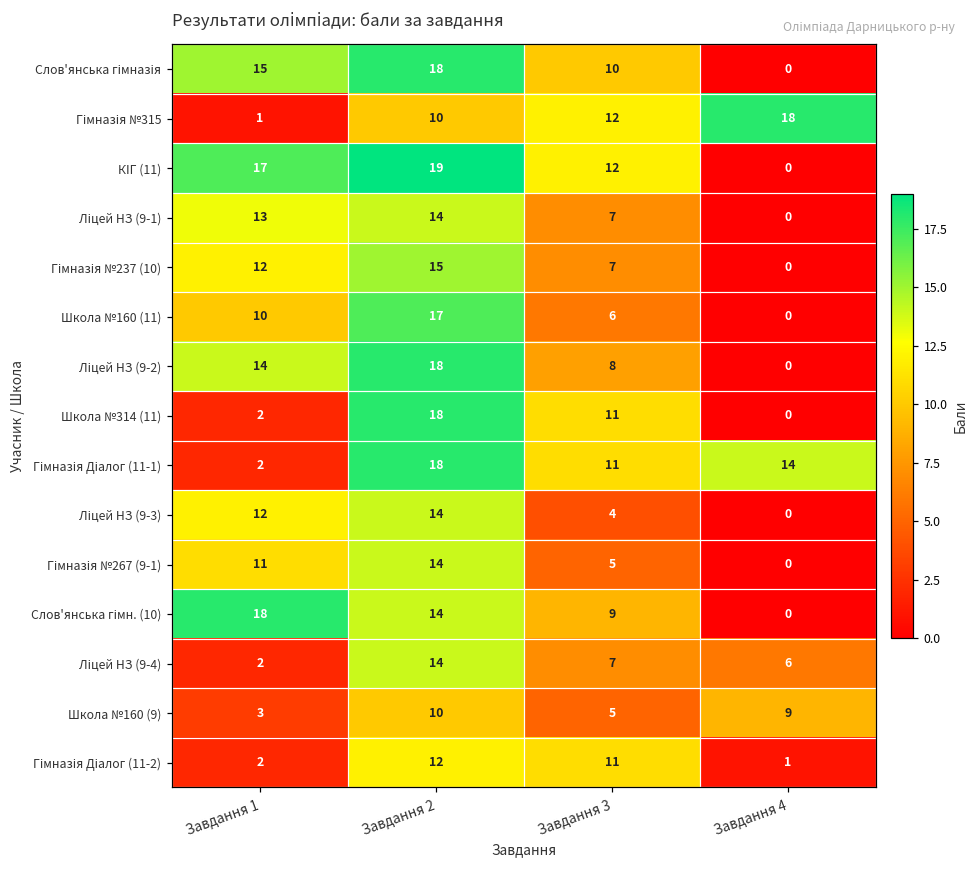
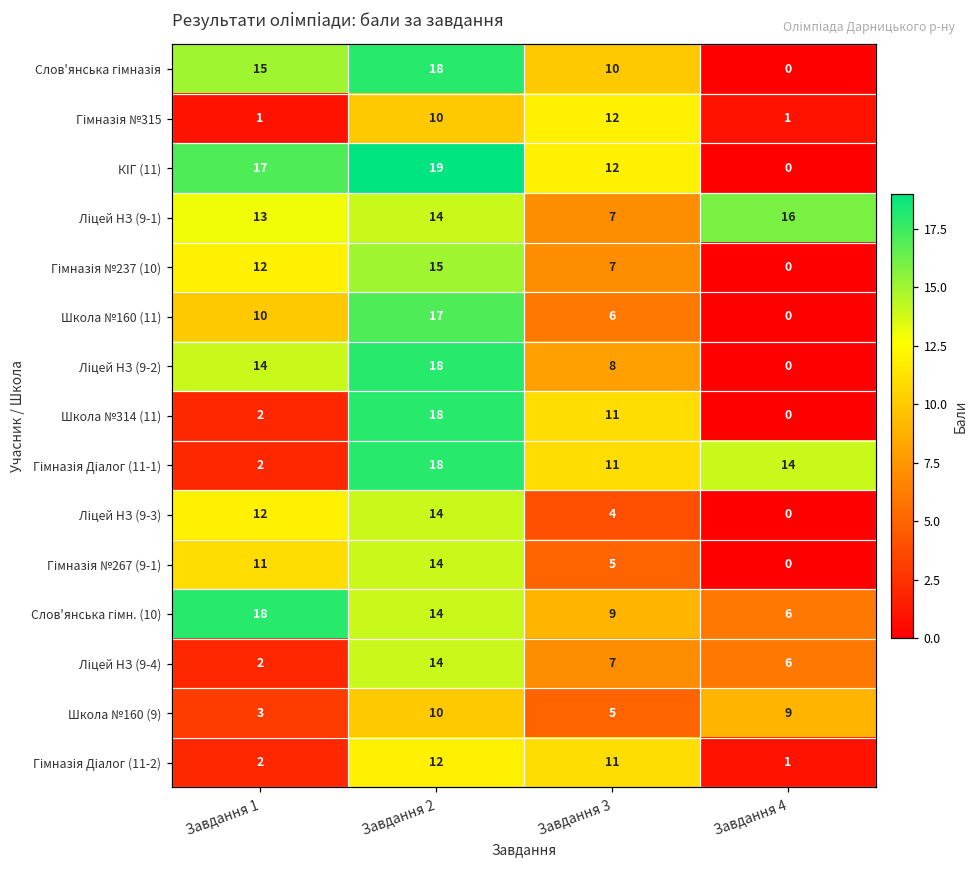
Гімназія №315, Завдання 4: 18 -> 1
Ліцей НЗ (9-1), Завдання 4: 0 -> 16
Слов'янська гімн. (10), Завдання 4: 0 -> 6
